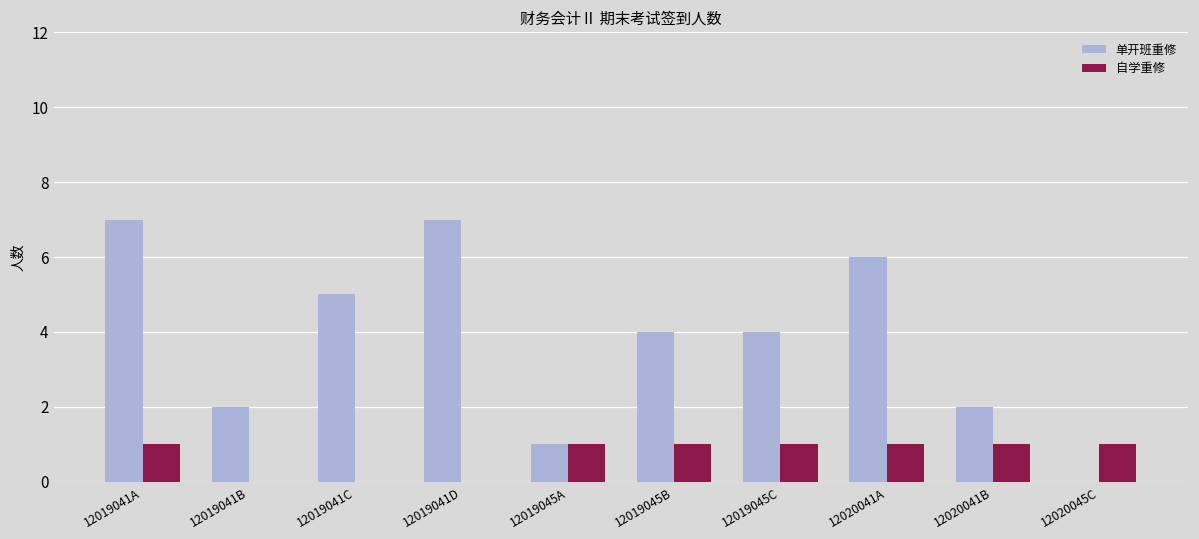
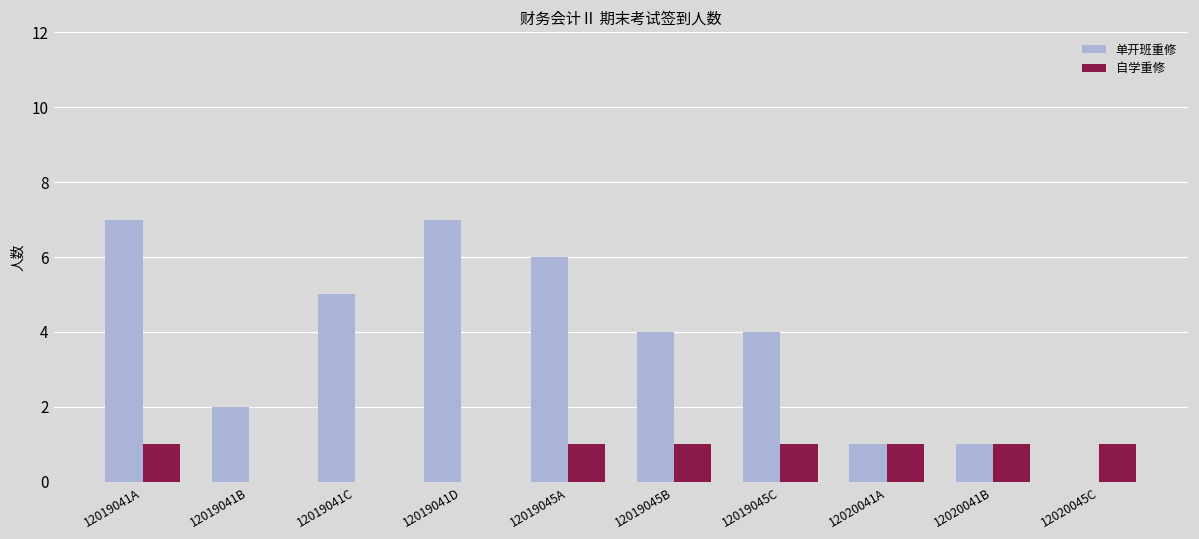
单开班重修, 12019045A: 1 -> 6
单开班重修, 12020041A: 6 -> 1
单开班重修, 12020041B: 2 -> 1
